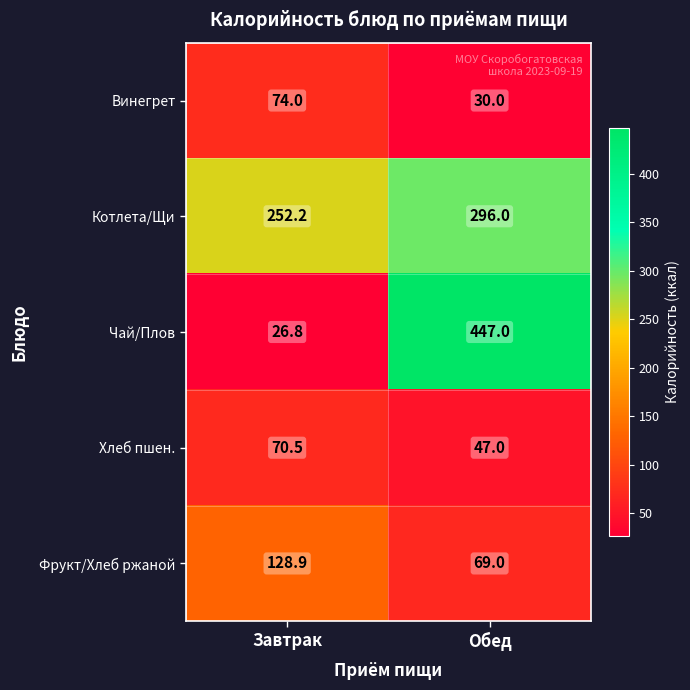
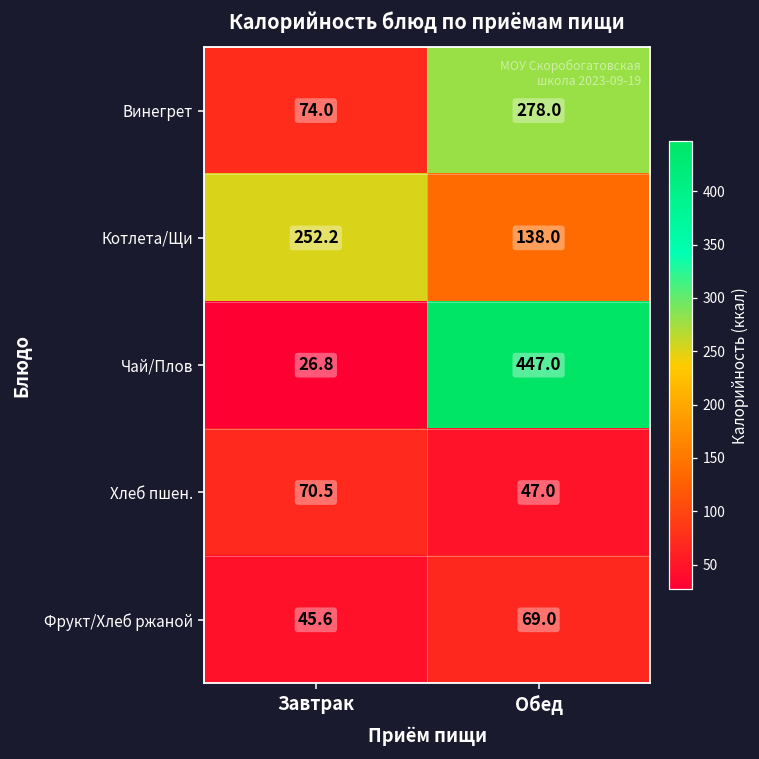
Винегрет, Обед: 30.0 -> 278.0
Котлета/Щи, Обед: 296.0 -> 138.0
Фрукт/Хлеб ржаной, Завтрак: 128.9 -> 45.6
